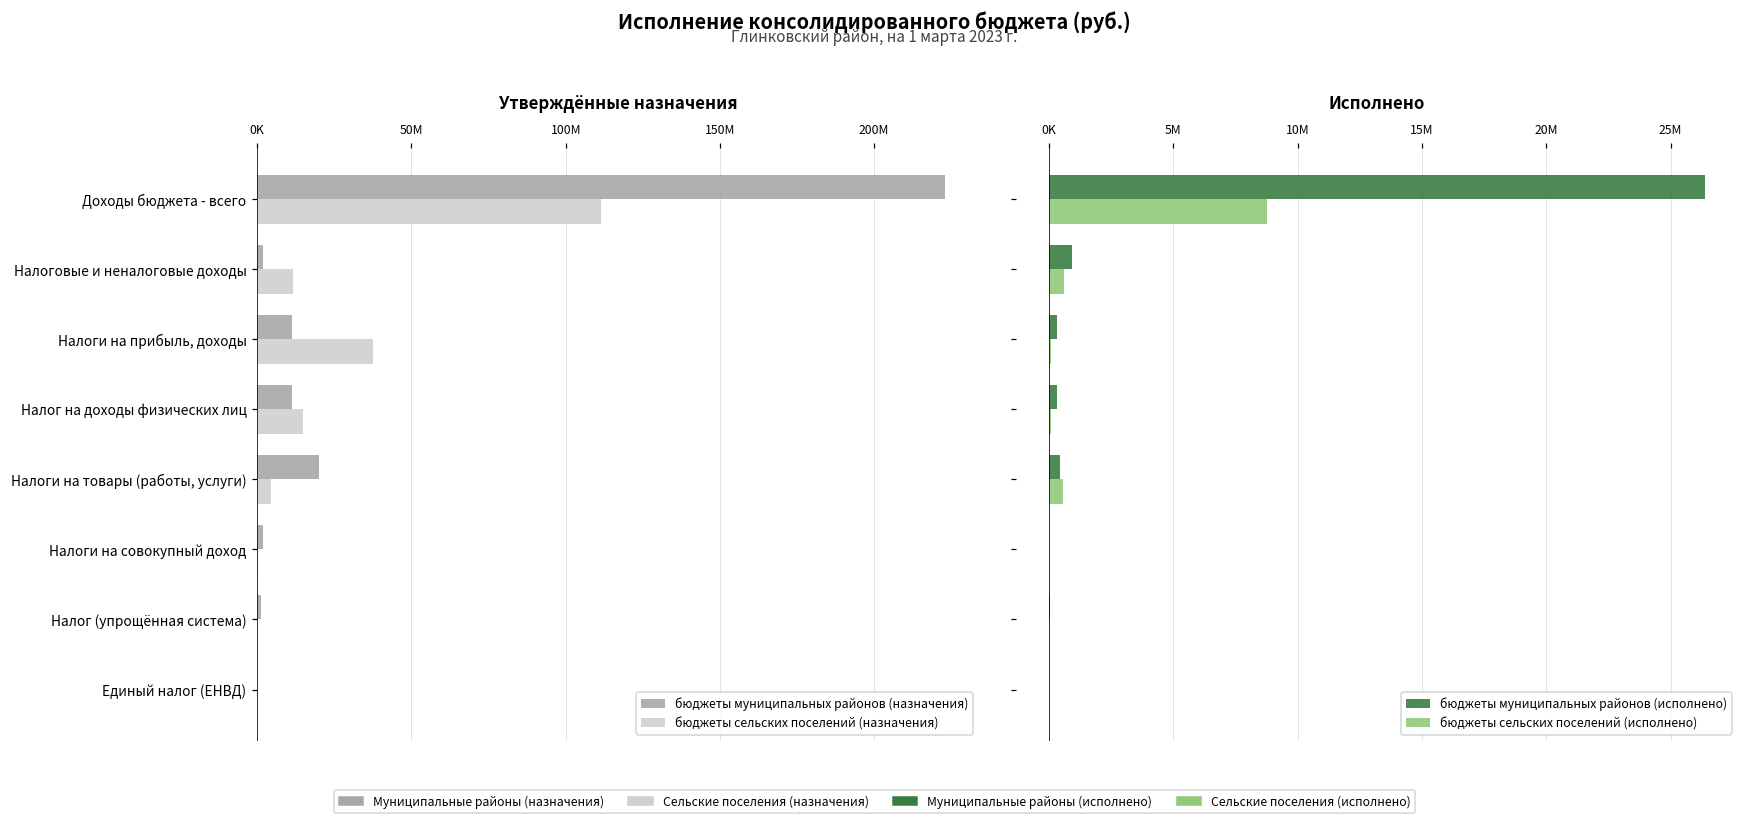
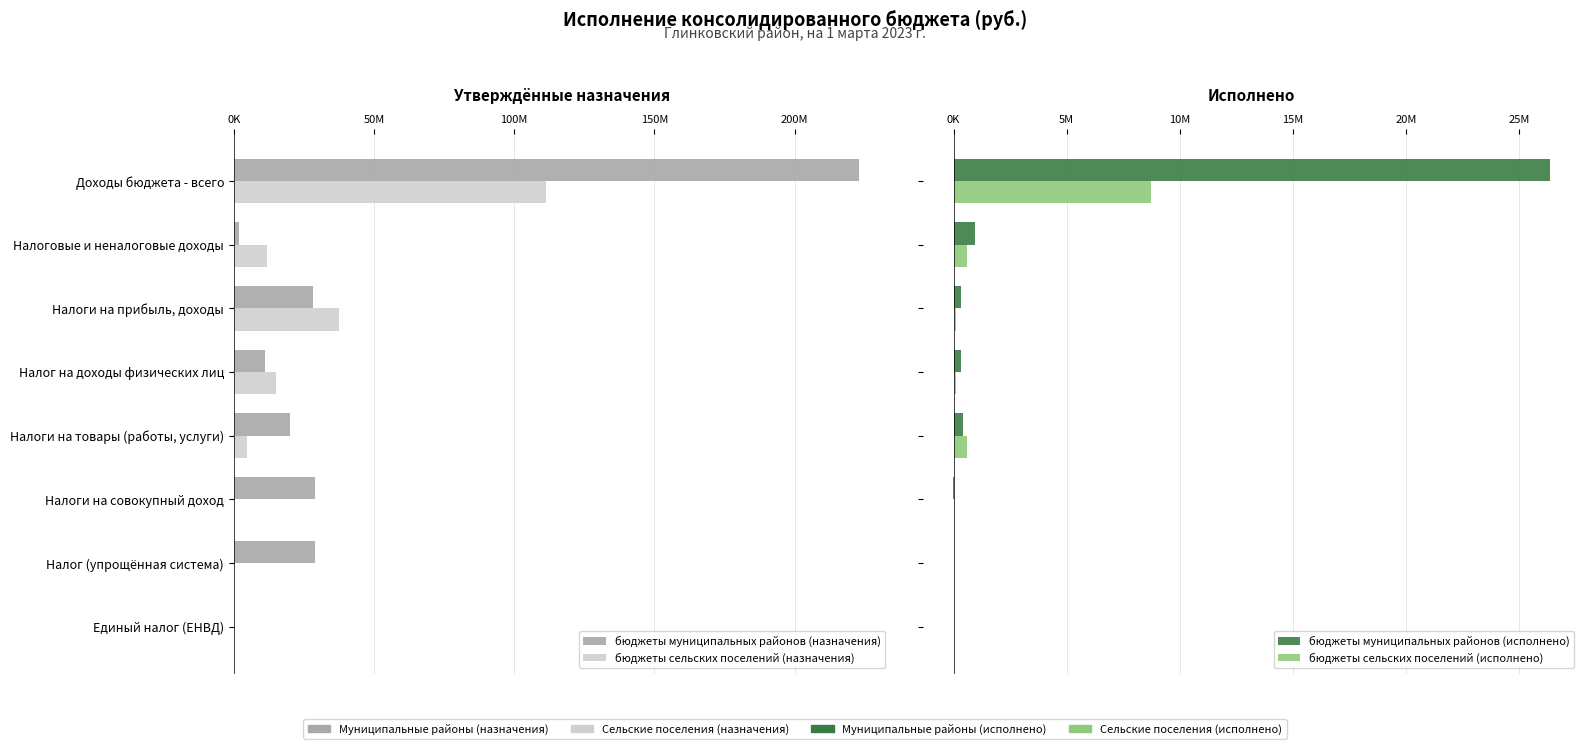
Утверждённые назначения, бюджеты муниципальных районов (назначения), Налоги на прибыль, доходы: 11000000 -> 28000000
Утверждённые назначения, бюджеты муниципальных районов (назначения), Налоги на совокупный доход: 2000000 -> 29000000
Утверждённые назначения, бюджеты муниципальных районов (назначения), Налог (упрощённая система): 1000000 -> 29000000
